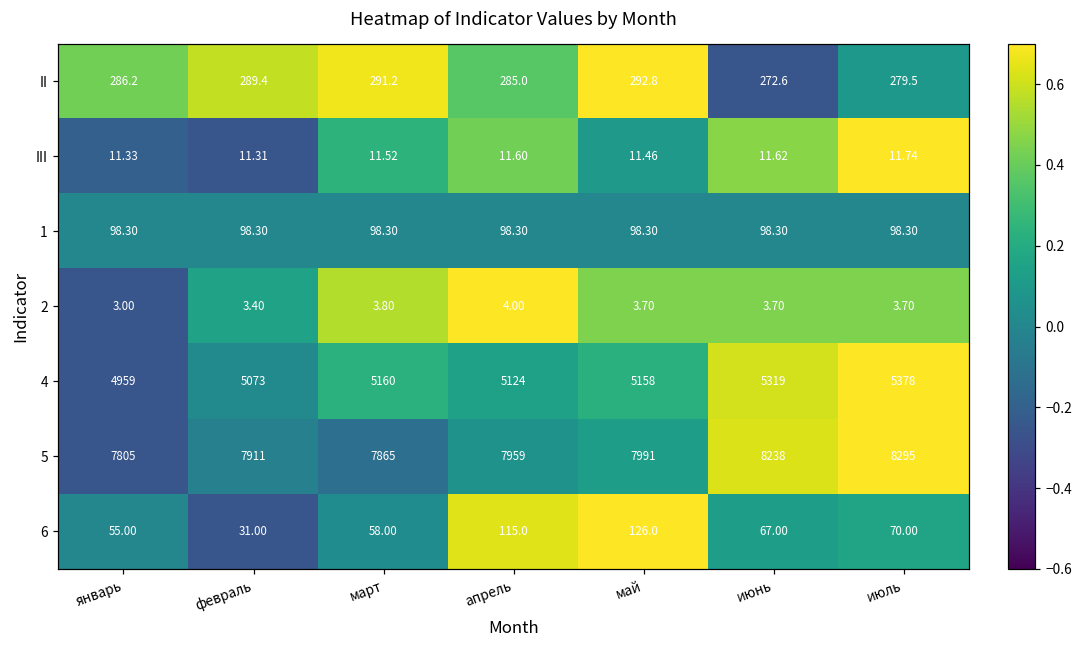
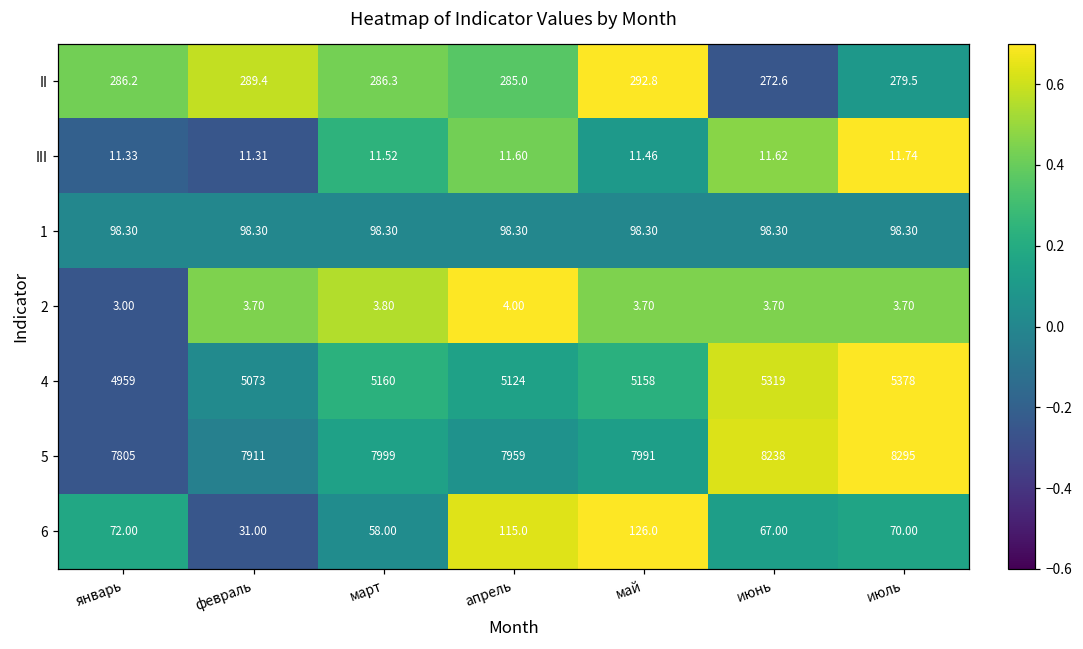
II, март: 291.2 -> 286.3
2, февраль: 3.40 -> 3.70
5, март: 7865 -> 7999
6, январь: 55.00 -> 72.00
